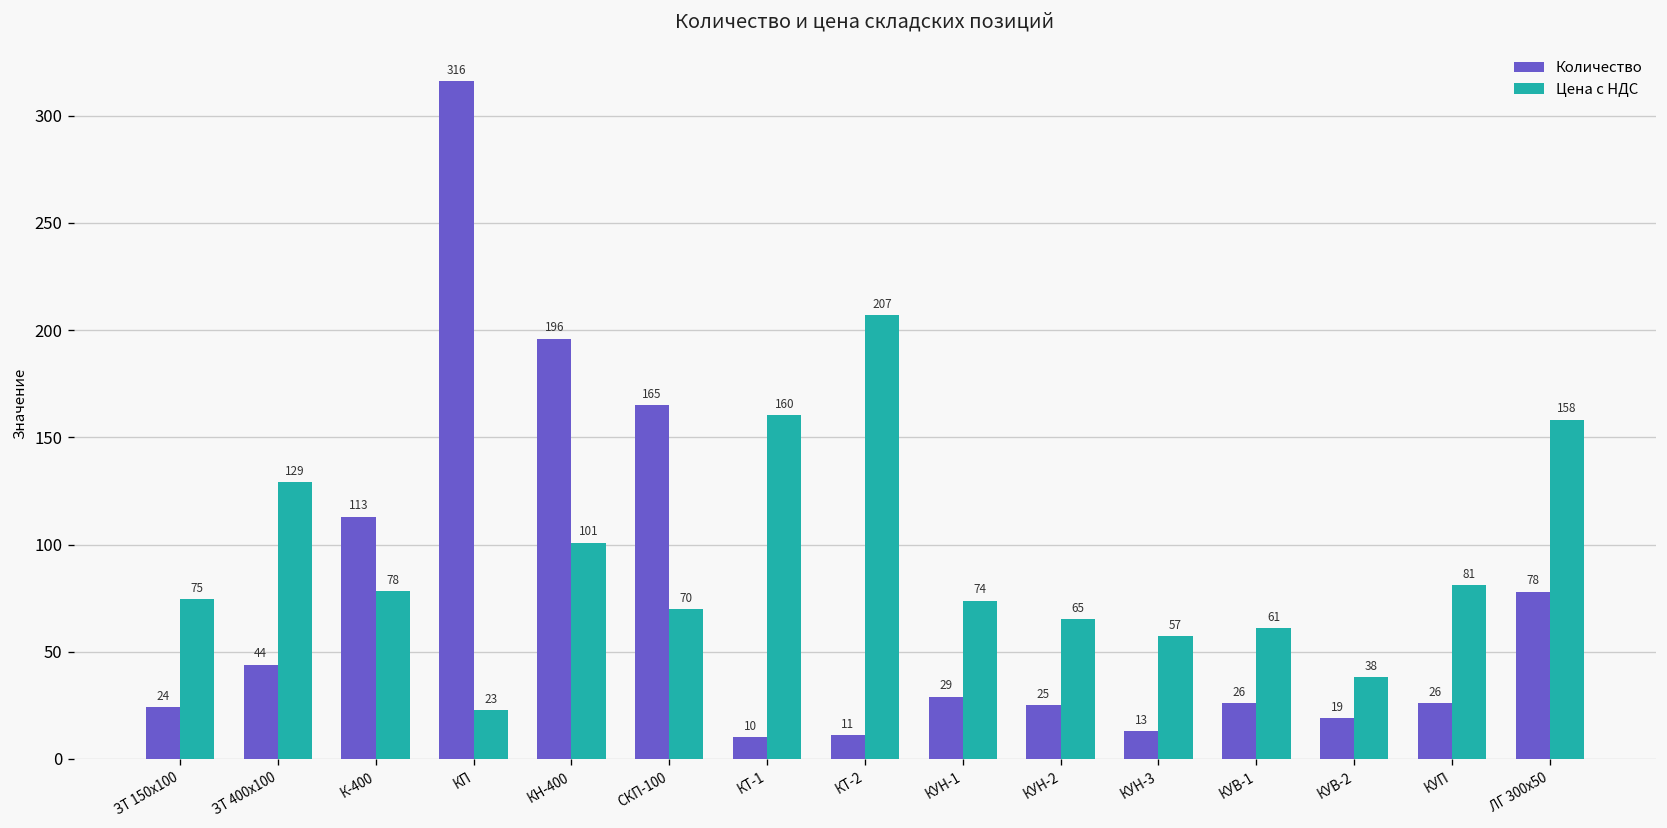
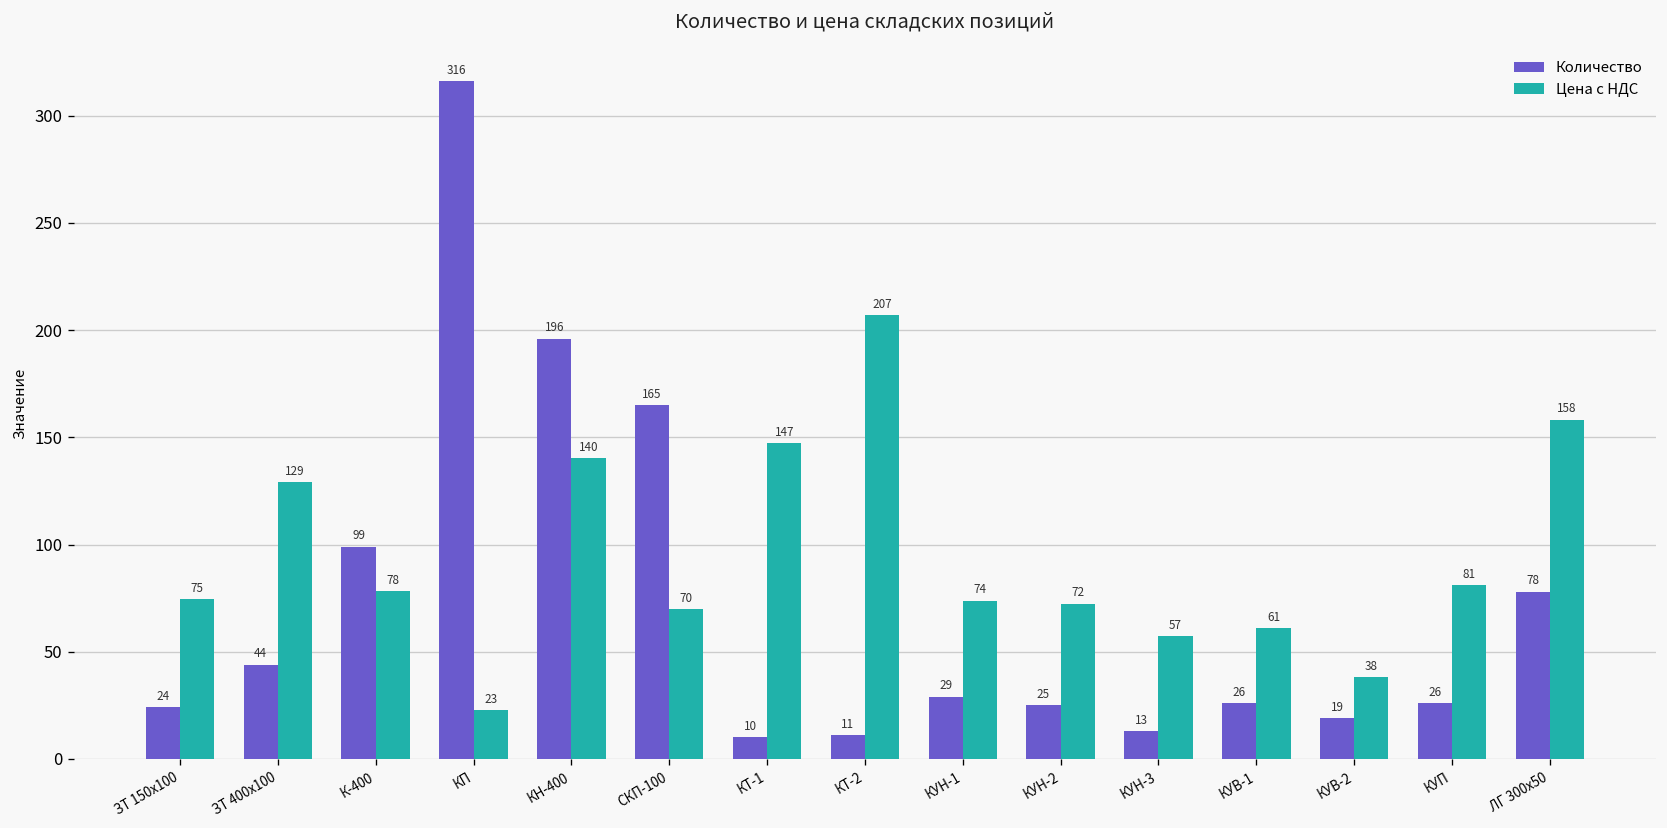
Количество, К-400: 113 -> 99
Цена с НДС, КН-400: 101 -> 140
Цена с НДС, КТ-1: 160 -> 147
Цена с НДС, КУН-2: 65 -> 72
